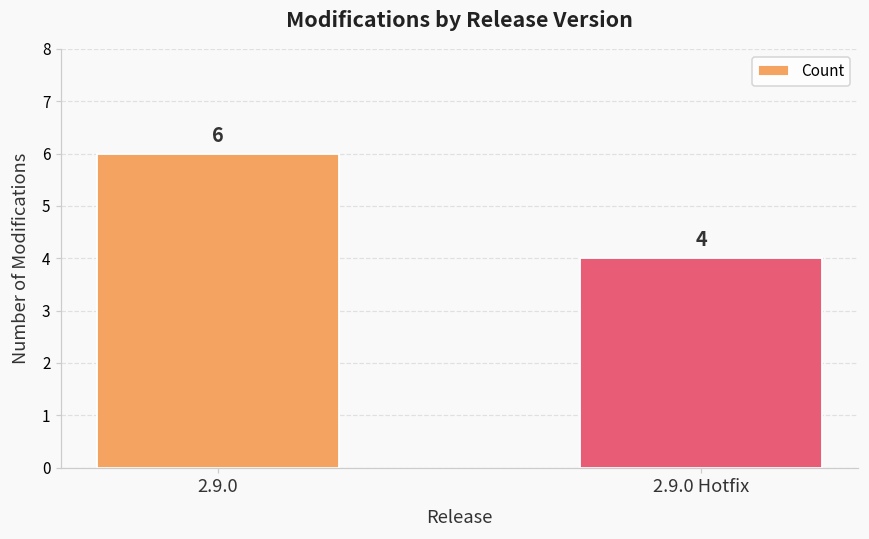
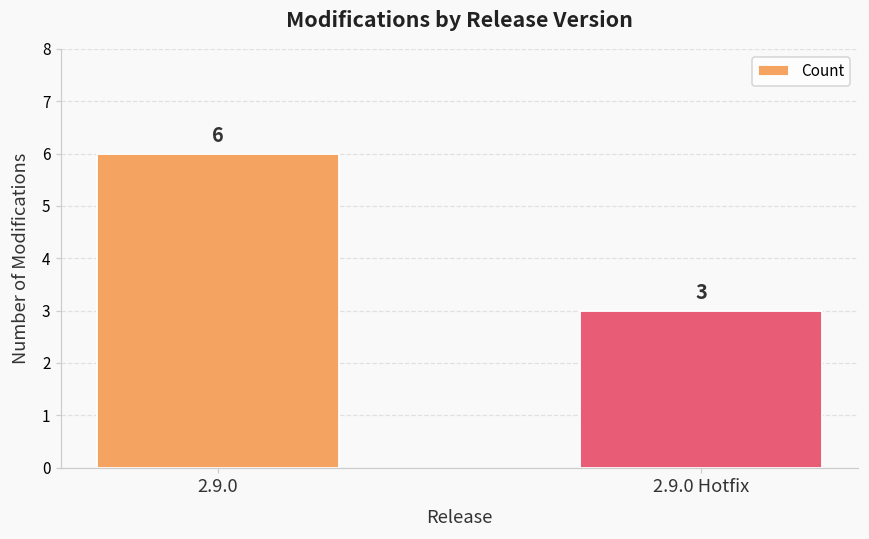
2.9.0 Hotfix: 4 -> 3
